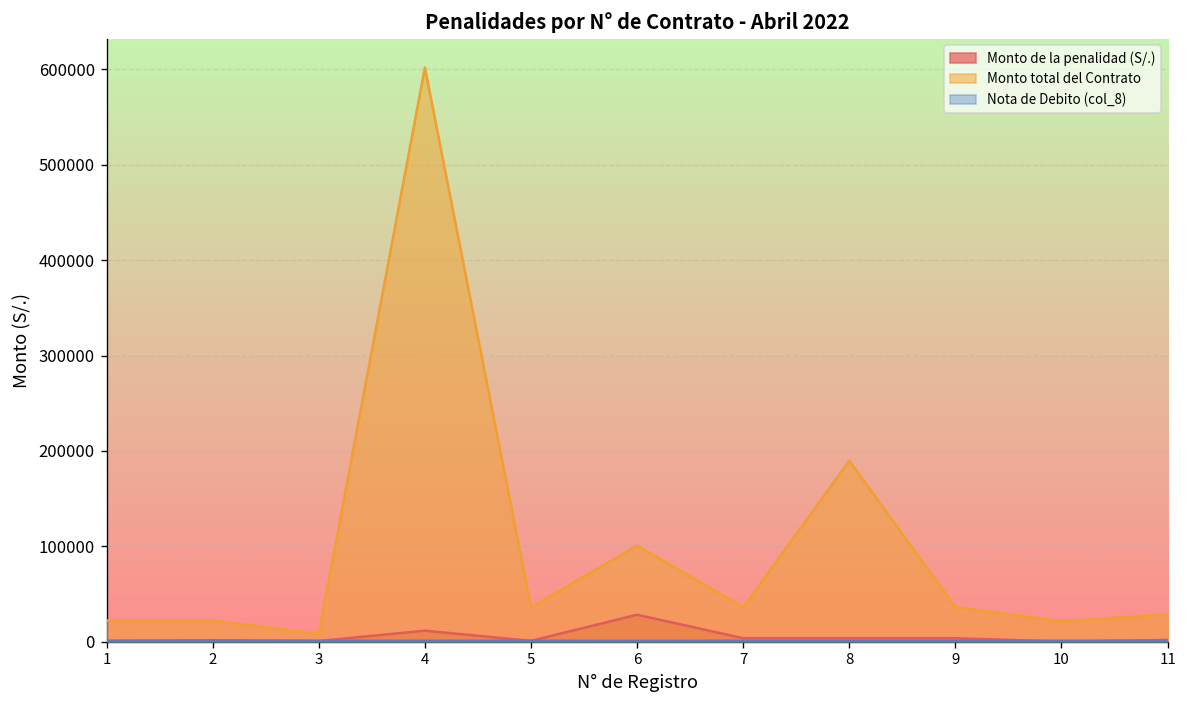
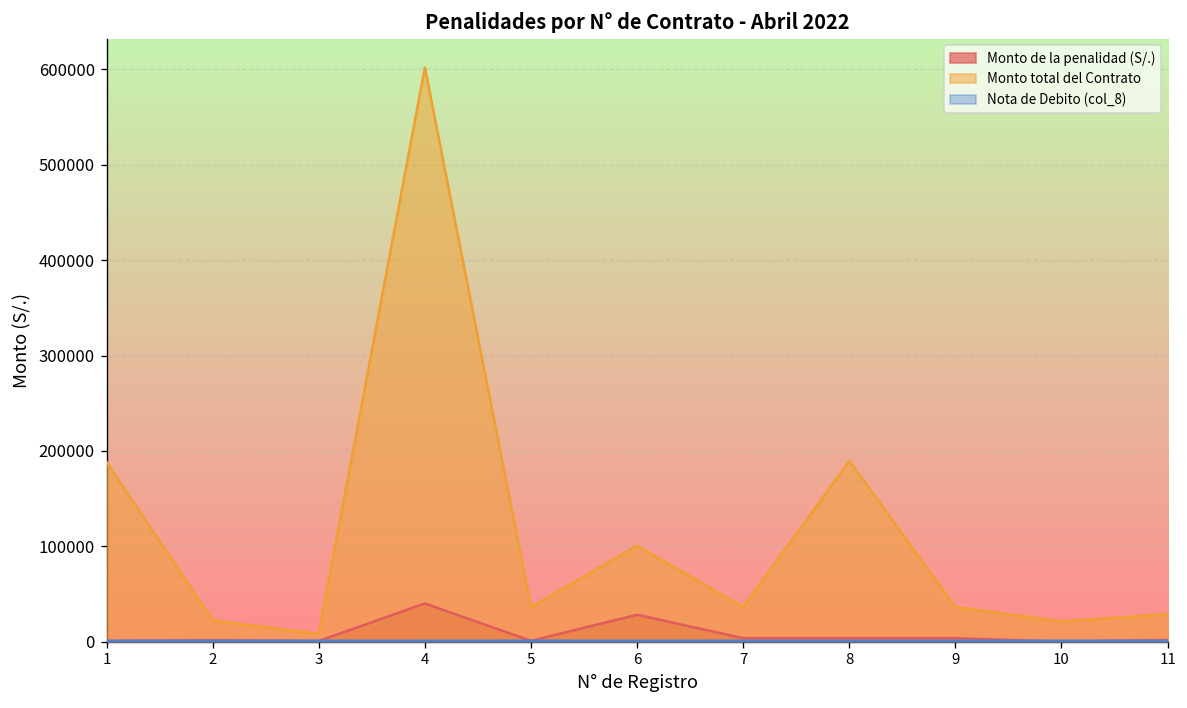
Monto total del Contrato, 1: 20000 -> 190000
Monto de la penalidad (S/.), 4: 10000 -> 40000
